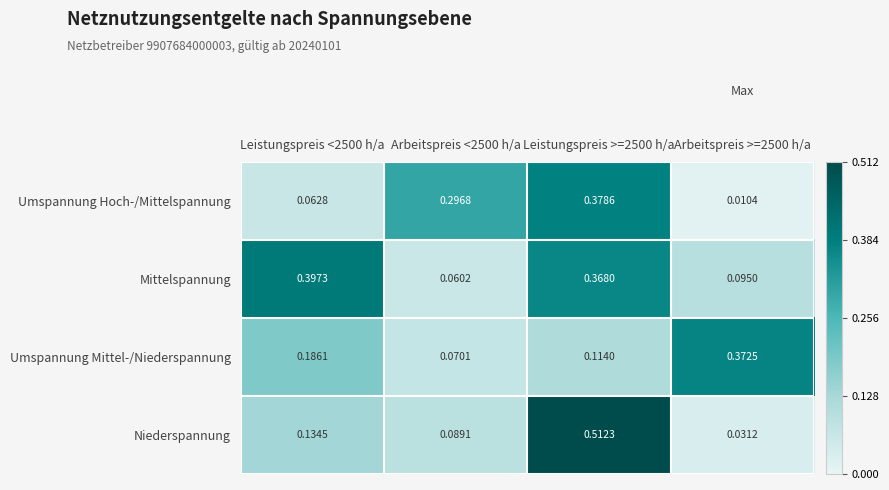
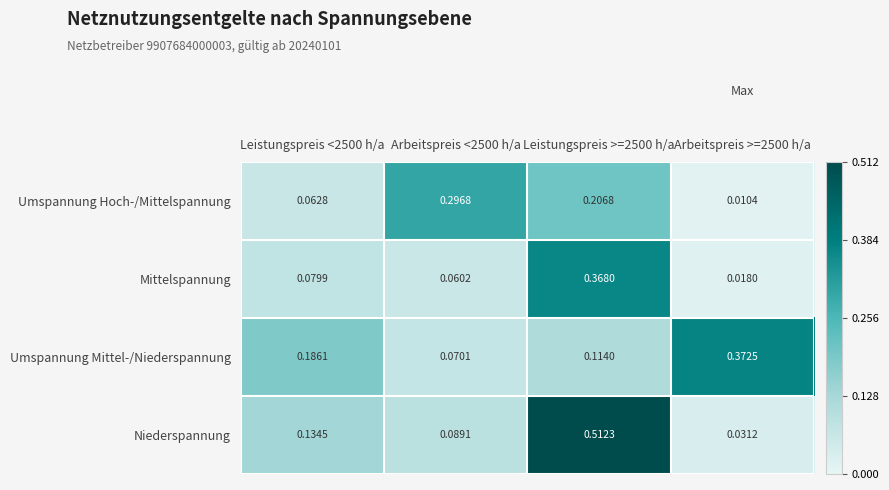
Umspannung Hoch-/Mittelspannung, Leistungspreis >=2500 h/a: 0.3786 -> 0.2068
Mittelspannung, Leistungspreis <2500 h/a: 0.3973 -> 0.0799
Mittelspannung, Arbeitspreis >=2500 h/a: 0.0950 -> 0.0180
